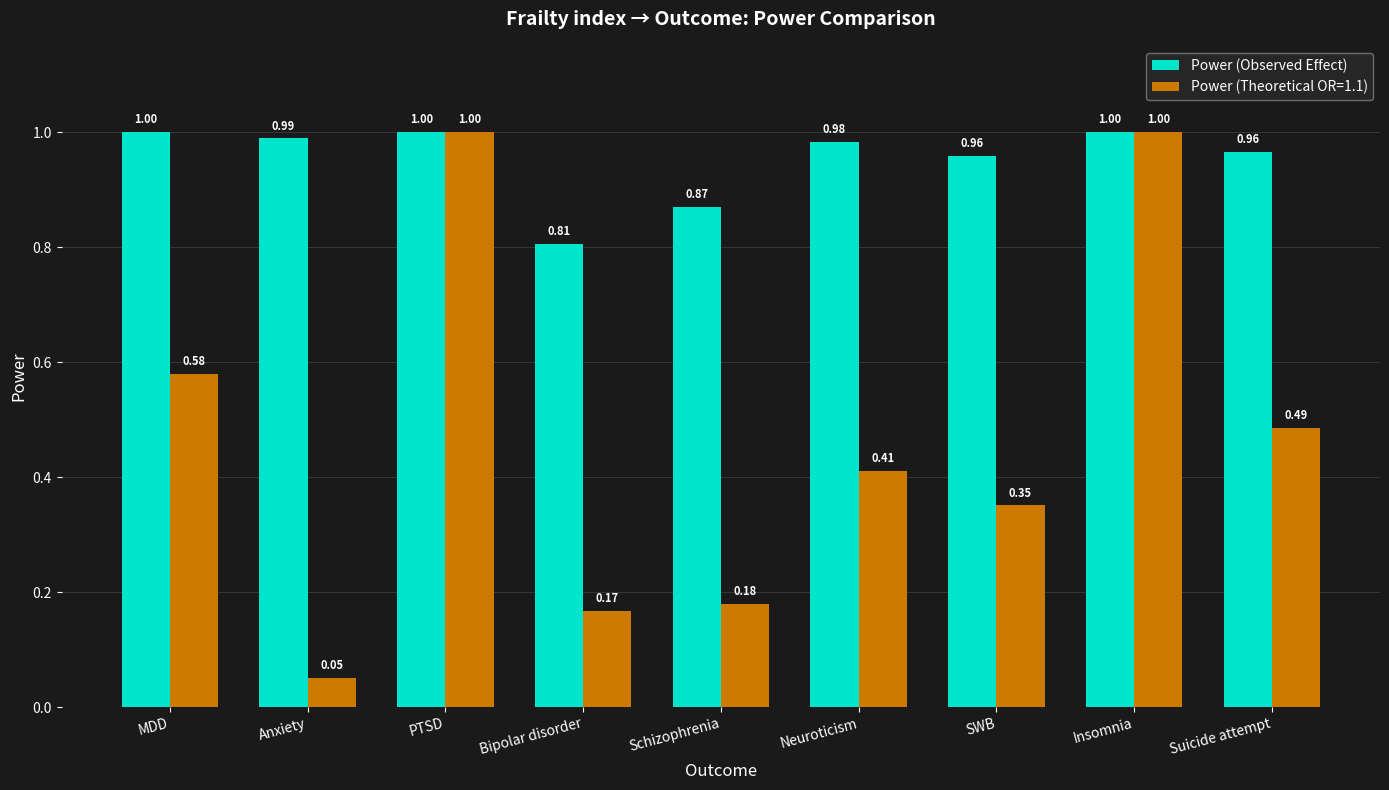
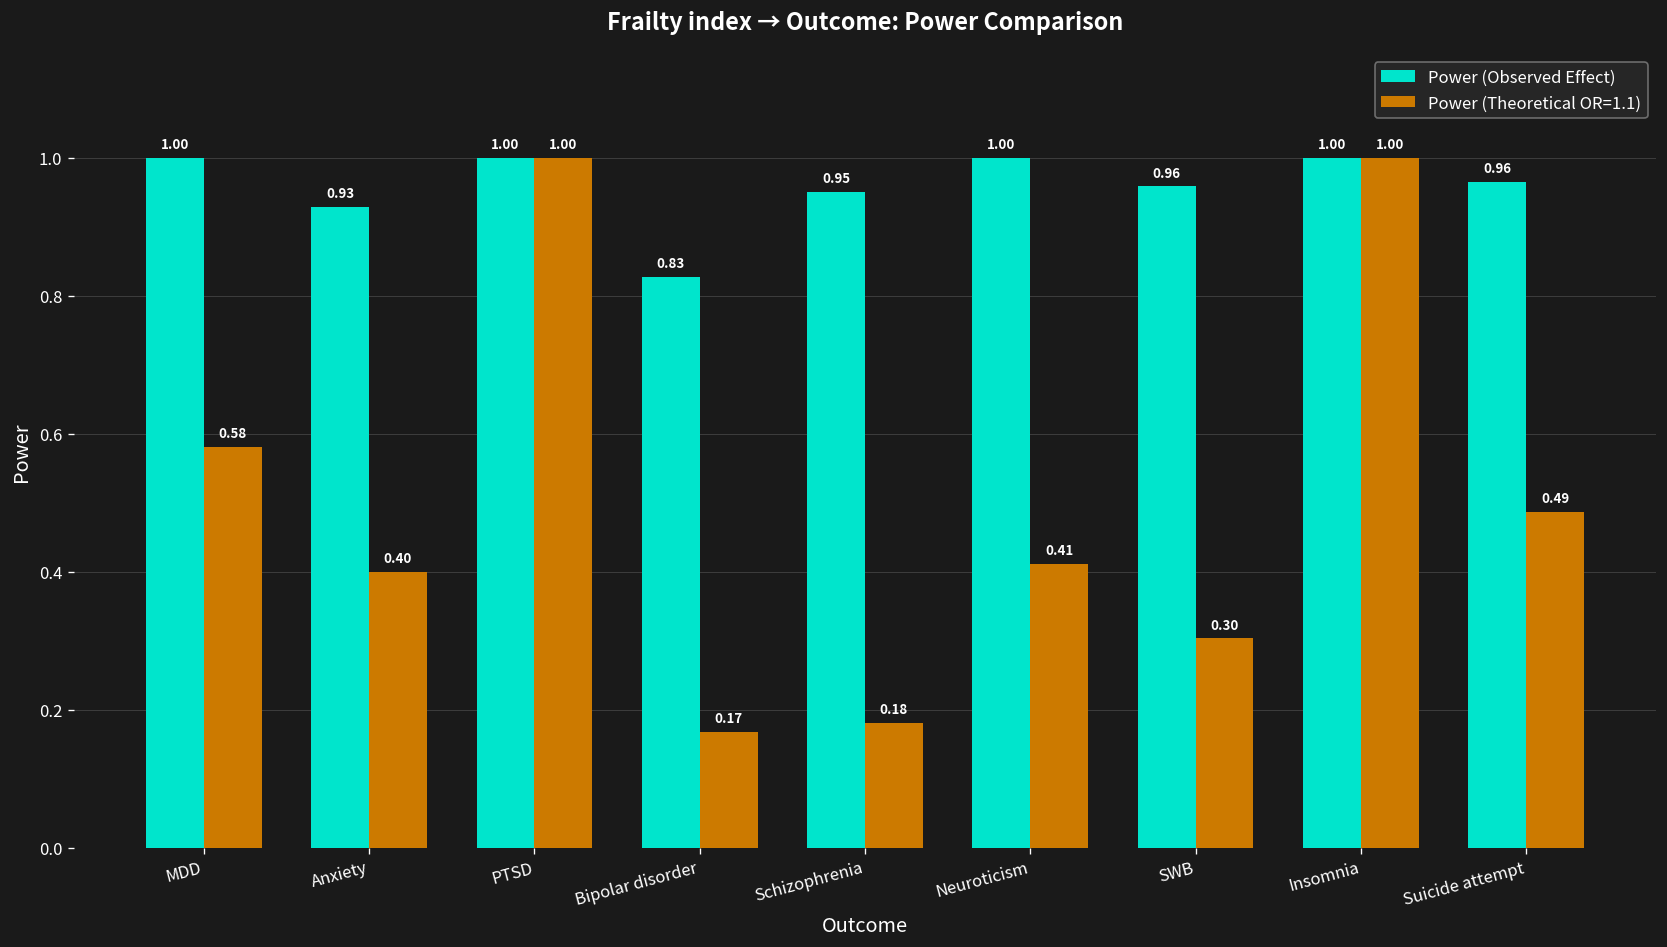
Power (Observed Effect), Anxiety: 0.99 -> 0.93
Power (Theoretical OR=1.1), Anxiety: 0.05 -> 0.40
Power (Observed Effect), Bipolar disorder: 0.81 -> 0.83
Power (Observed Effect), Schizophrenia: 0.87 -> 0.95
Power (Observed Effect), Neuroticism: 0.98 -> 1.00
Power (Theoretical OR=1.1), SWB: 0.35 -> 0.30
